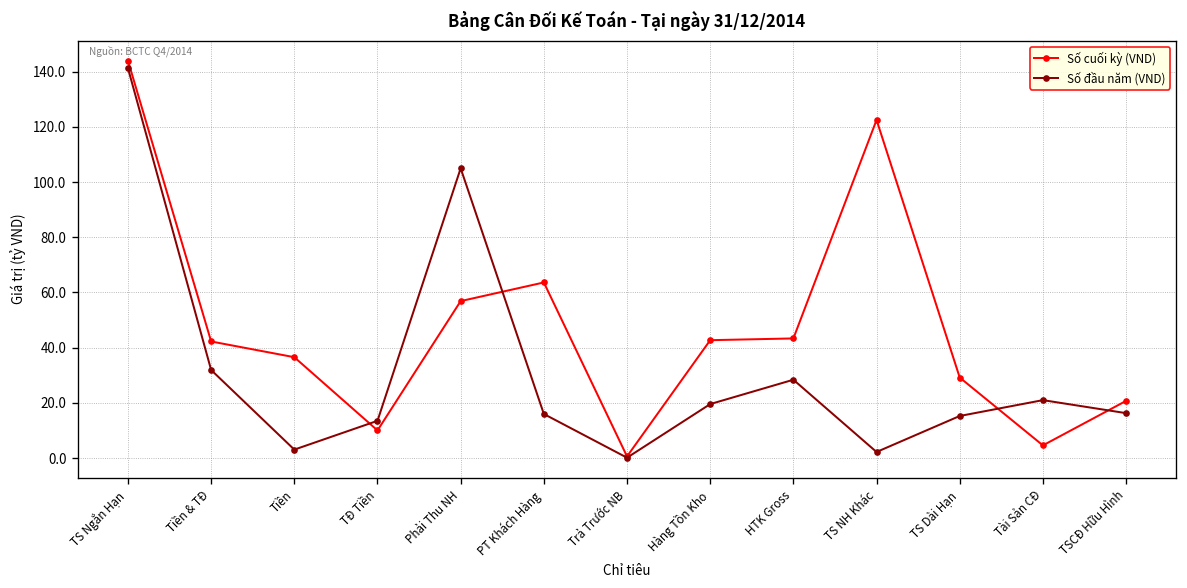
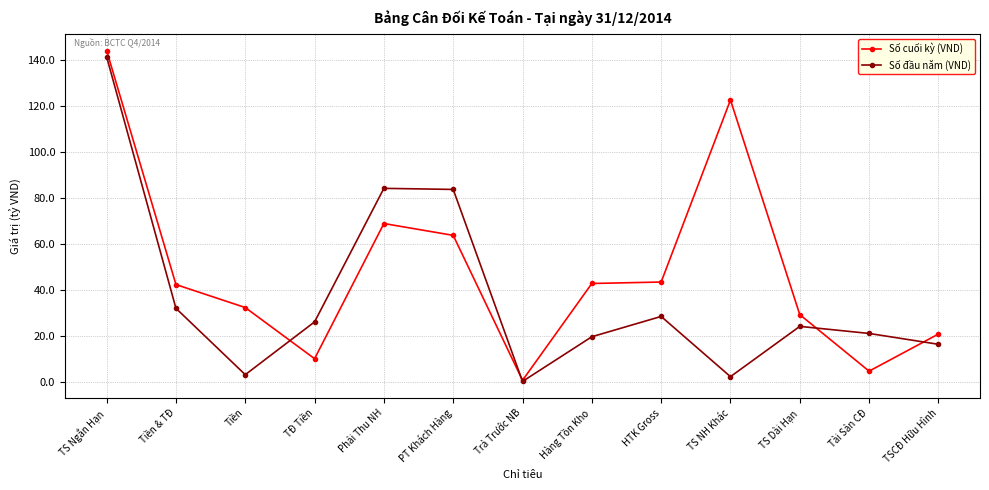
Số cuối kỳ (VND), Tiền: 37 -> 32
Số đầu năm (VND), TĐ Tiền: 13 -> 26
Số cuối kỳ (VND), Phải Thu NH: 57 -> 69
Số đầu năm (VND), Phải Thu NH: 105 -> 84
Số đầu năm (VND), PT Khách Hàng: 16 -> 84
Số đầu năm (VND), TS Dài Hạn: 15 -> 24
